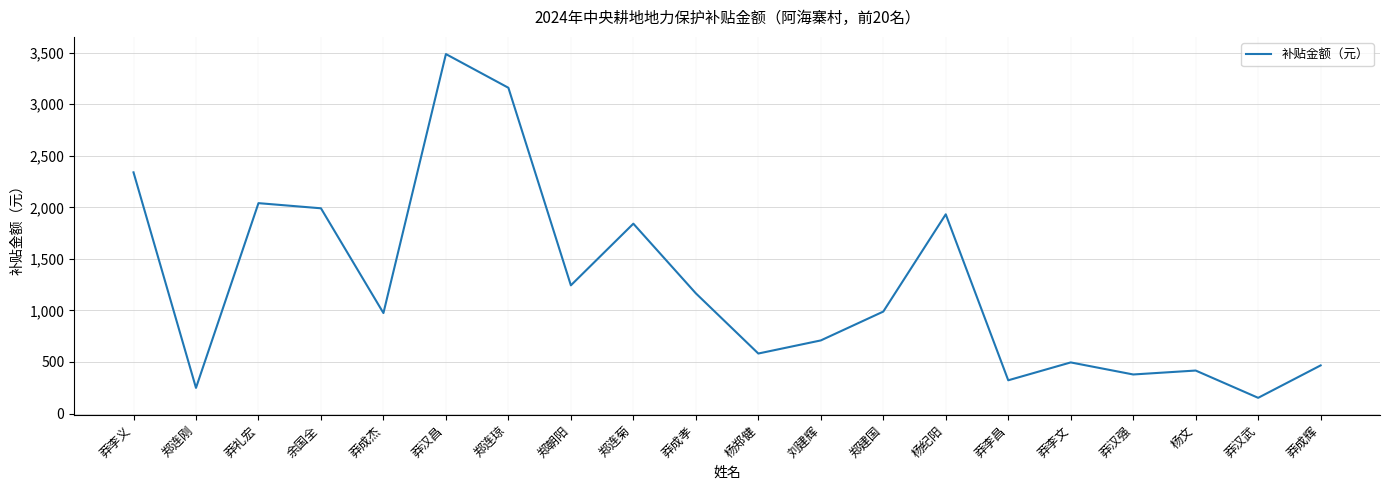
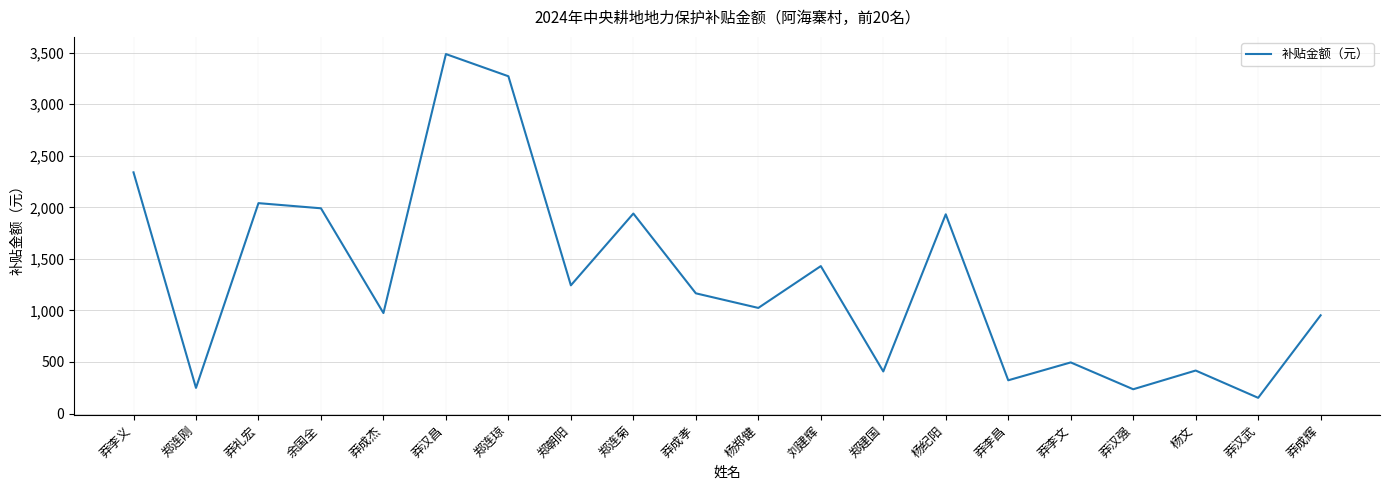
郑连琼: 3,160 -> 3,270
郑连菊: 1,840 -> 1,940
杨郑健: 580 -> 1,020
刘建辉: 710 -> 1,430
郑建国: 990 -> 410
莽汉强: 380 -> 240
莽成辉: 470 -> 950
